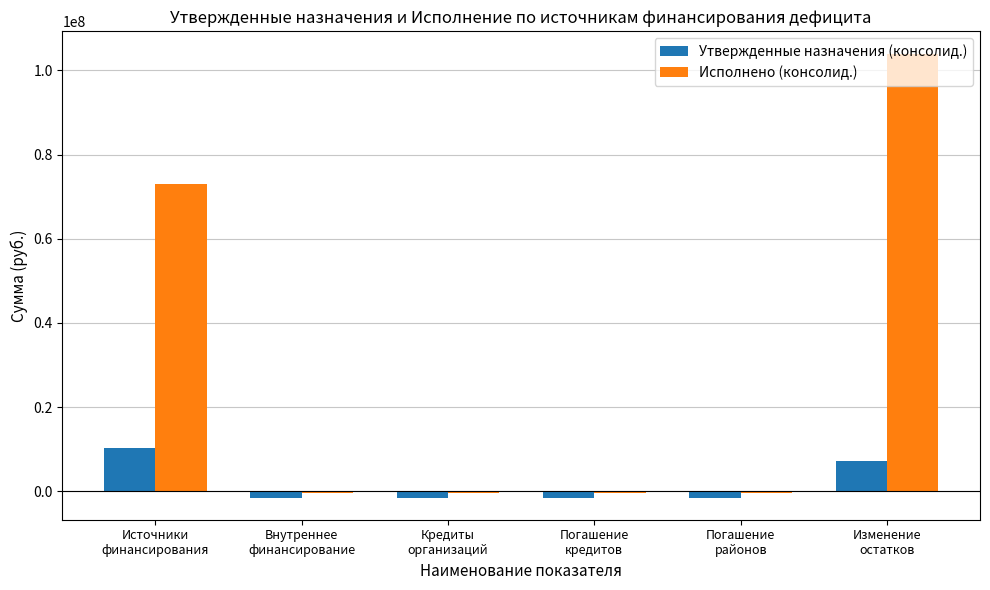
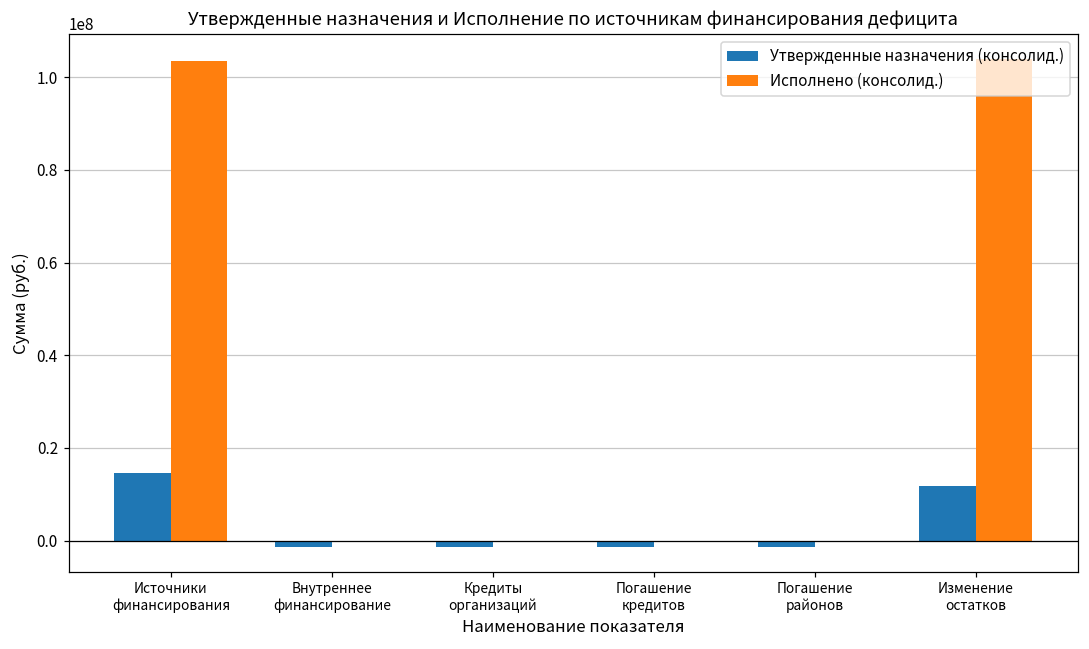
Утвержденные назначения (консолид.), Источники финансирования: 10000000 -> 15000000
Исполнено (консолид.), Источники финансирования: 73000000 -> 104000000
Утвержденные назначения (консолид.), Изменение остатков: 7000000 -> 12000000
